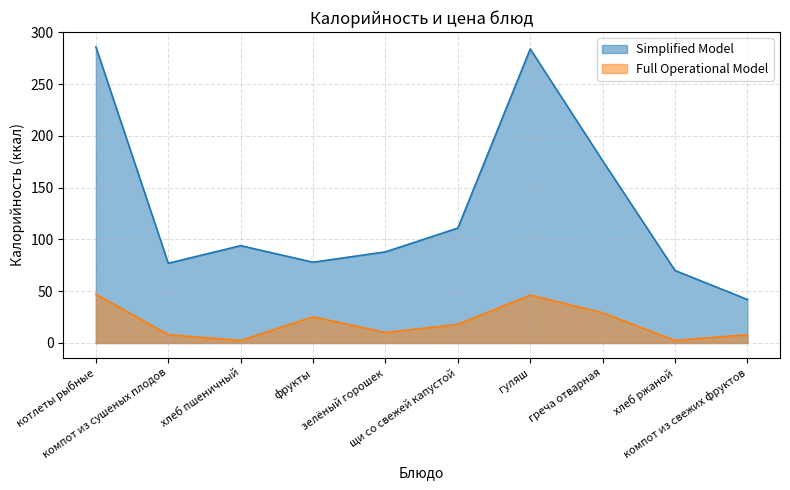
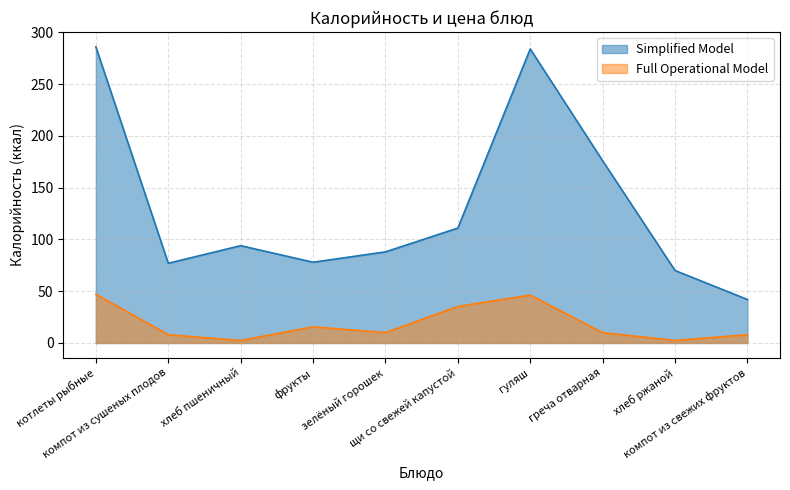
Full Operational Model, фрукты: 25 -> 16
Full Operational Model, щи со свежей капустой: 18 -> 35
Full Operational Model, греча отварная: 29 -> 10
